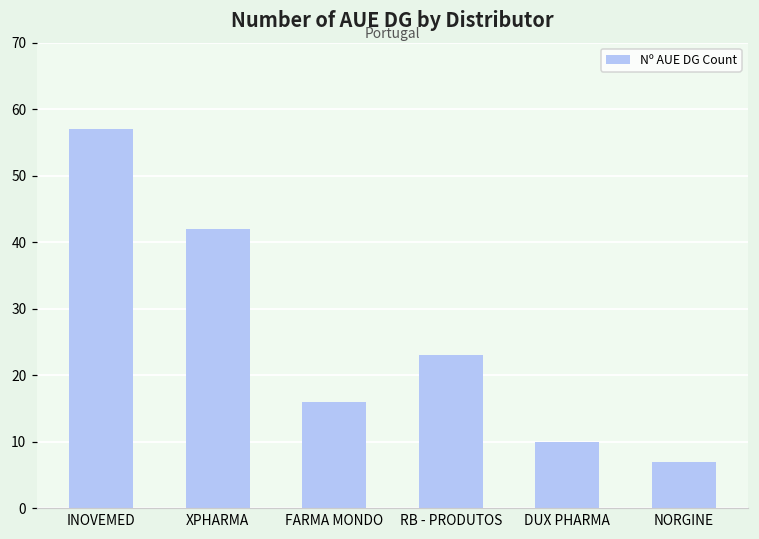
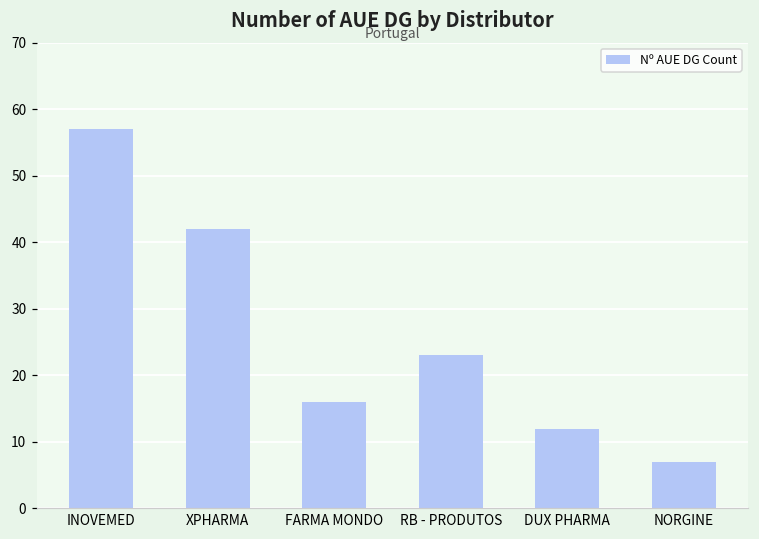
DUX PHARMA: 10 -> 12
